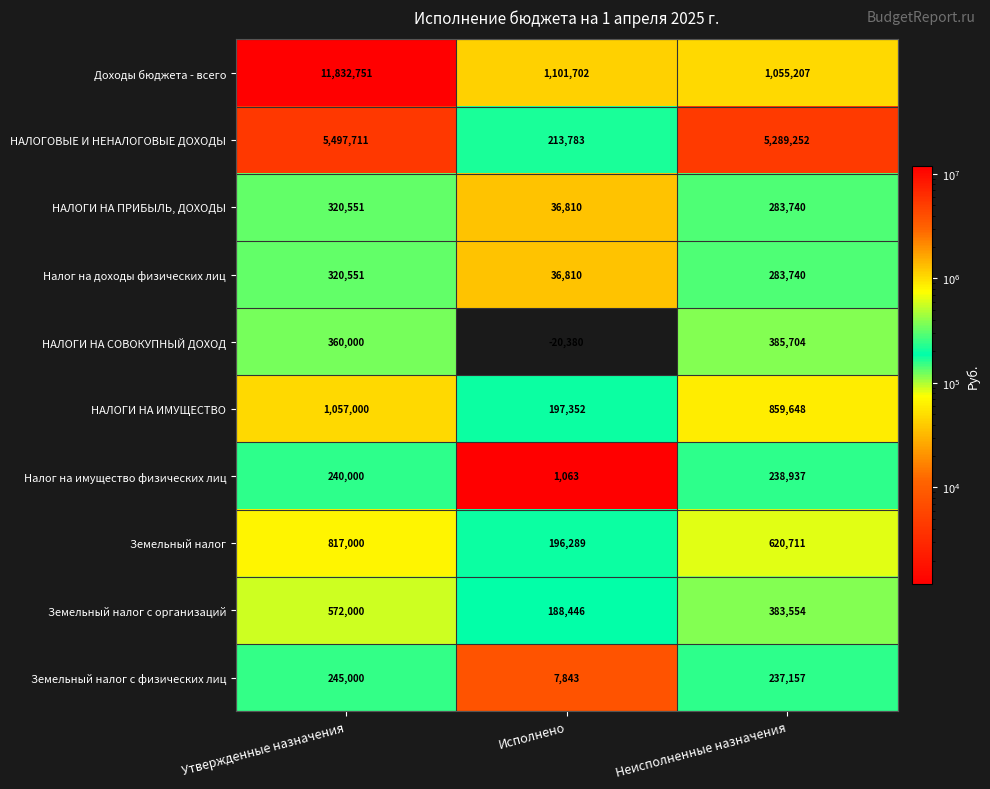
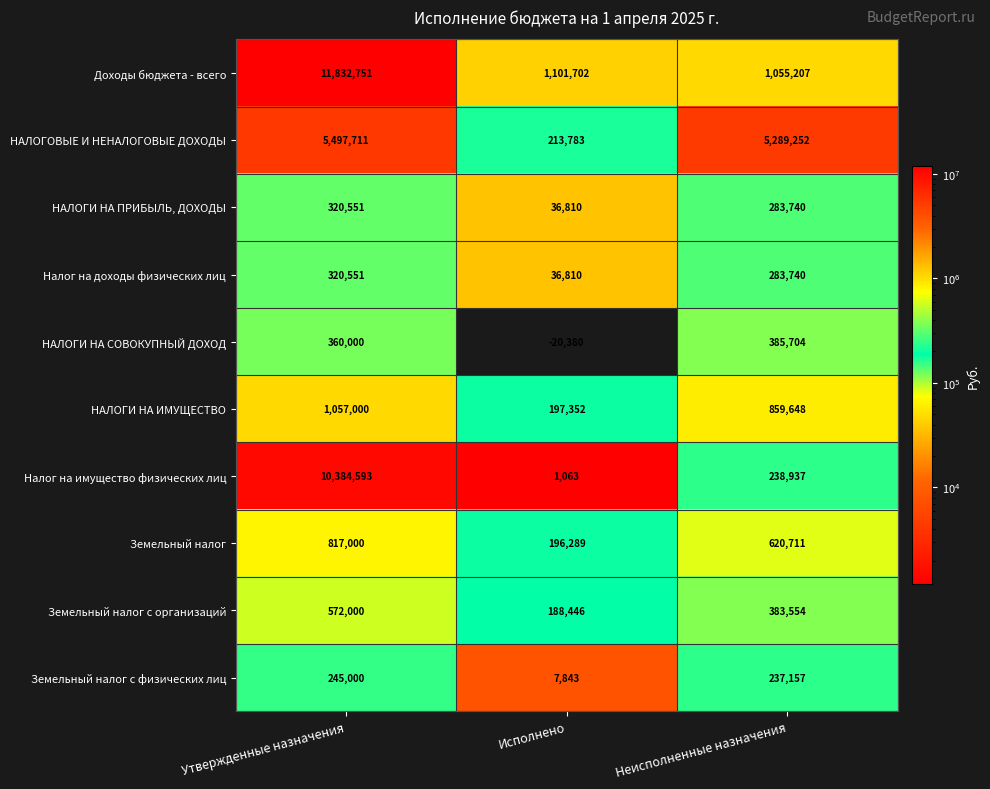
Налог на имущество физических лиц, Утвержденные назначения: 240,000 -> 10,384,593
